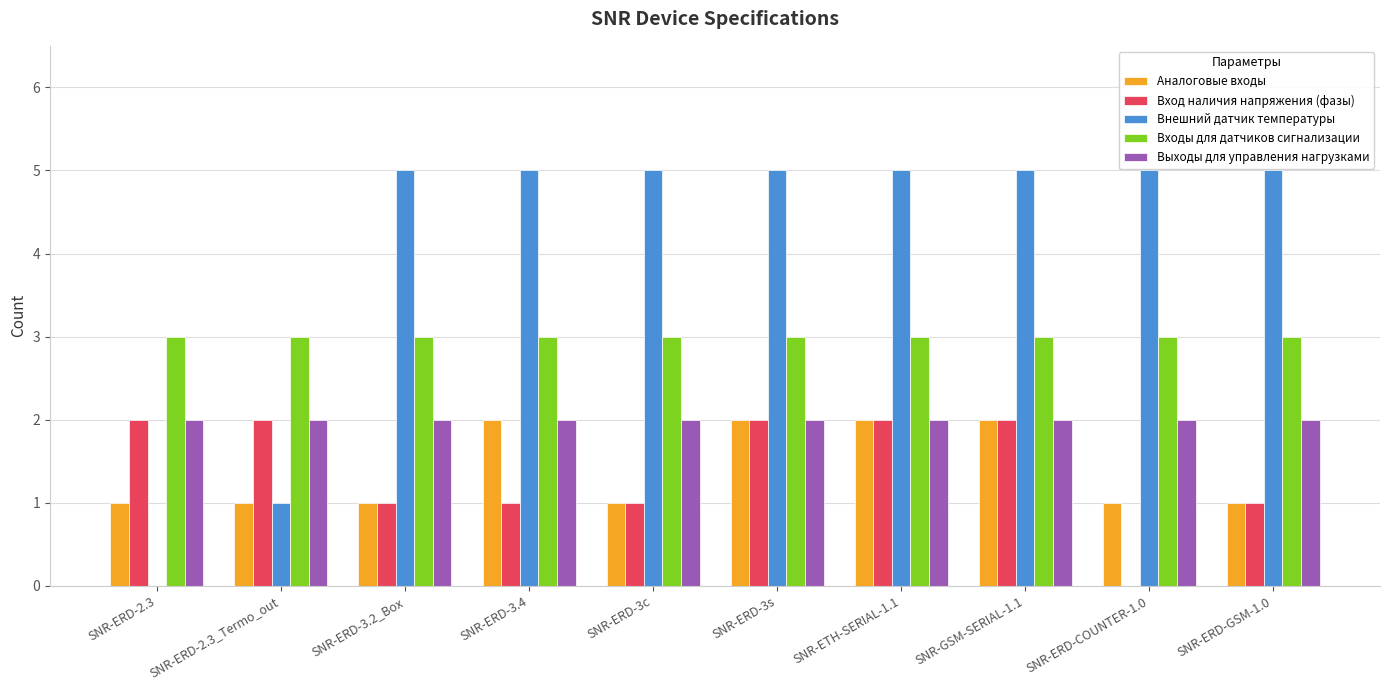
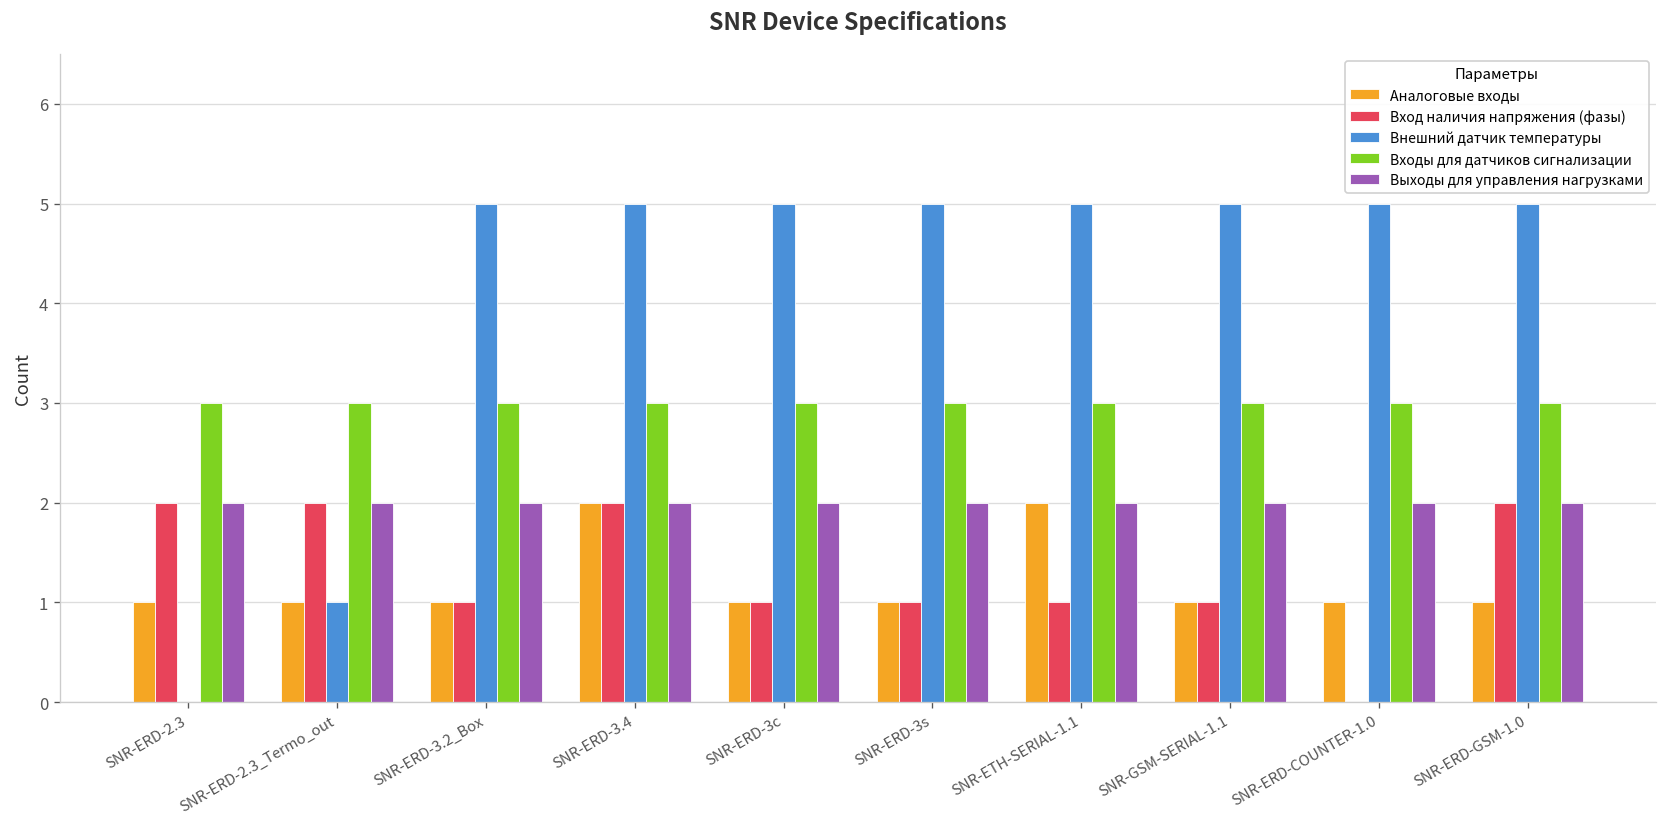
Вход наличия напряжения (фазы), SNR-ERD-3.4: 1 -> 2
Аналоговые входы, SNR-ERD-3s: 2 -> 1
Вход наличия напряжения (фазы), SNR-ERD-3s: 2 -> 1
Вход наличия напряжения (фазы), SNR-ETH-SERIAL-1.1: 2 -> 1
Аналоговые входы, SNR-GSM-SERIAL-1.1: 2 -> 1
Вход наличия напряжения (фазы), SNR-GSM-SERIAL-1.1: 2 -> 1
Вход наличия напряжения (фазы), SNR-ERD-GSM-1.0: 1 -> 2
